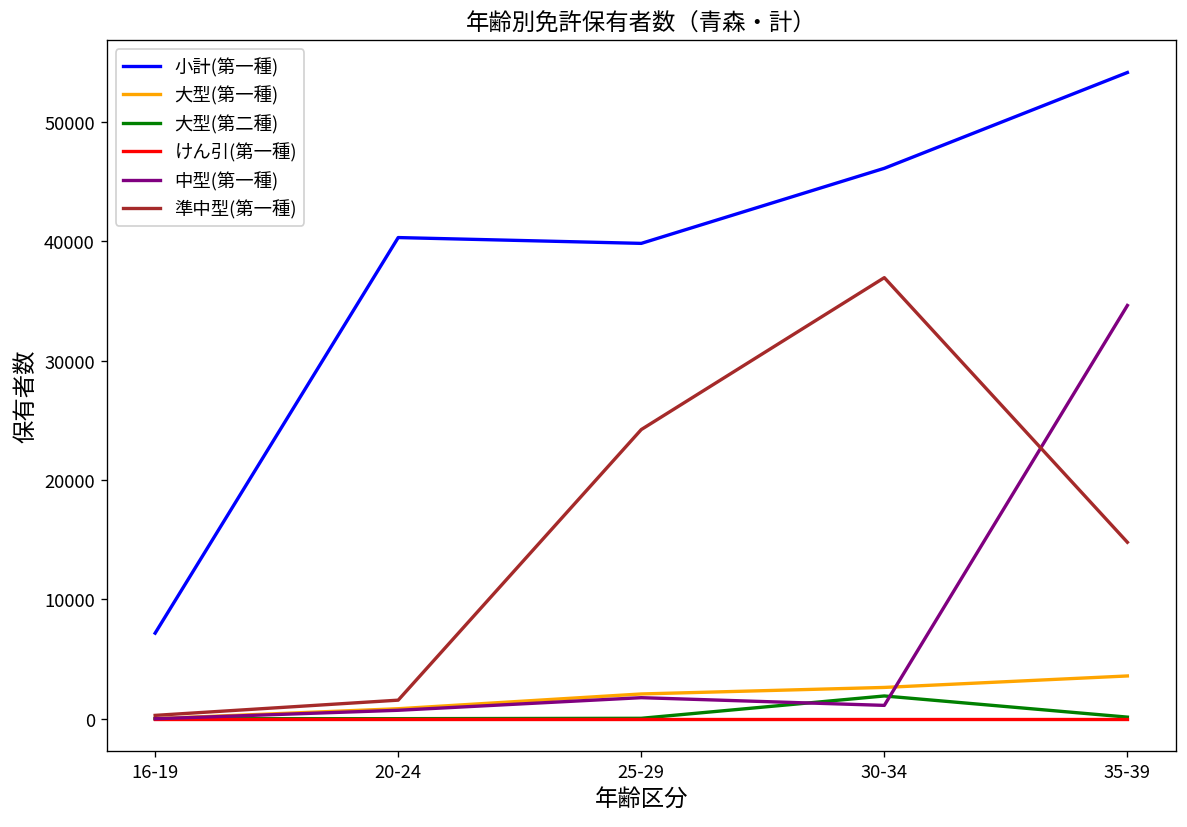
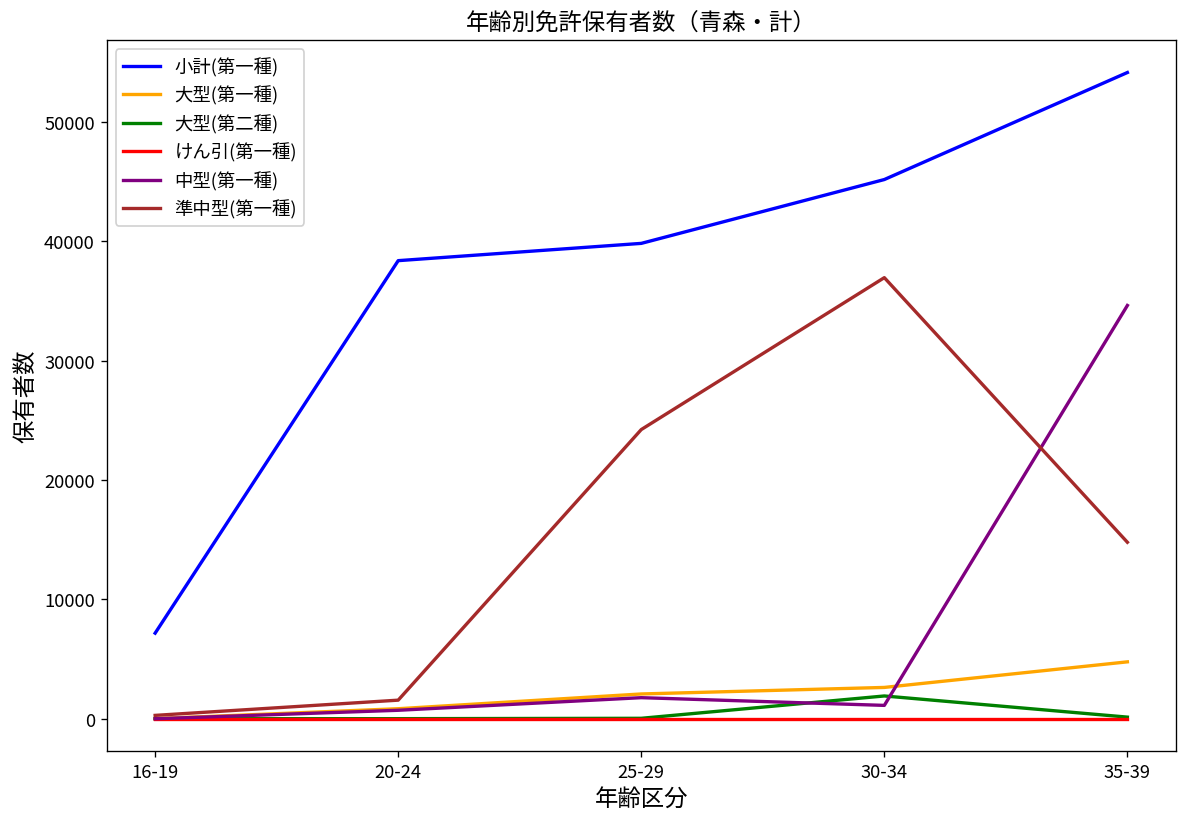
小計(第一種), 20-24: 40000 -> 38000
小計(第一種), 30-34: 46000 -> 45000
大型(第一種), 35-39: 4000 -> 5000
